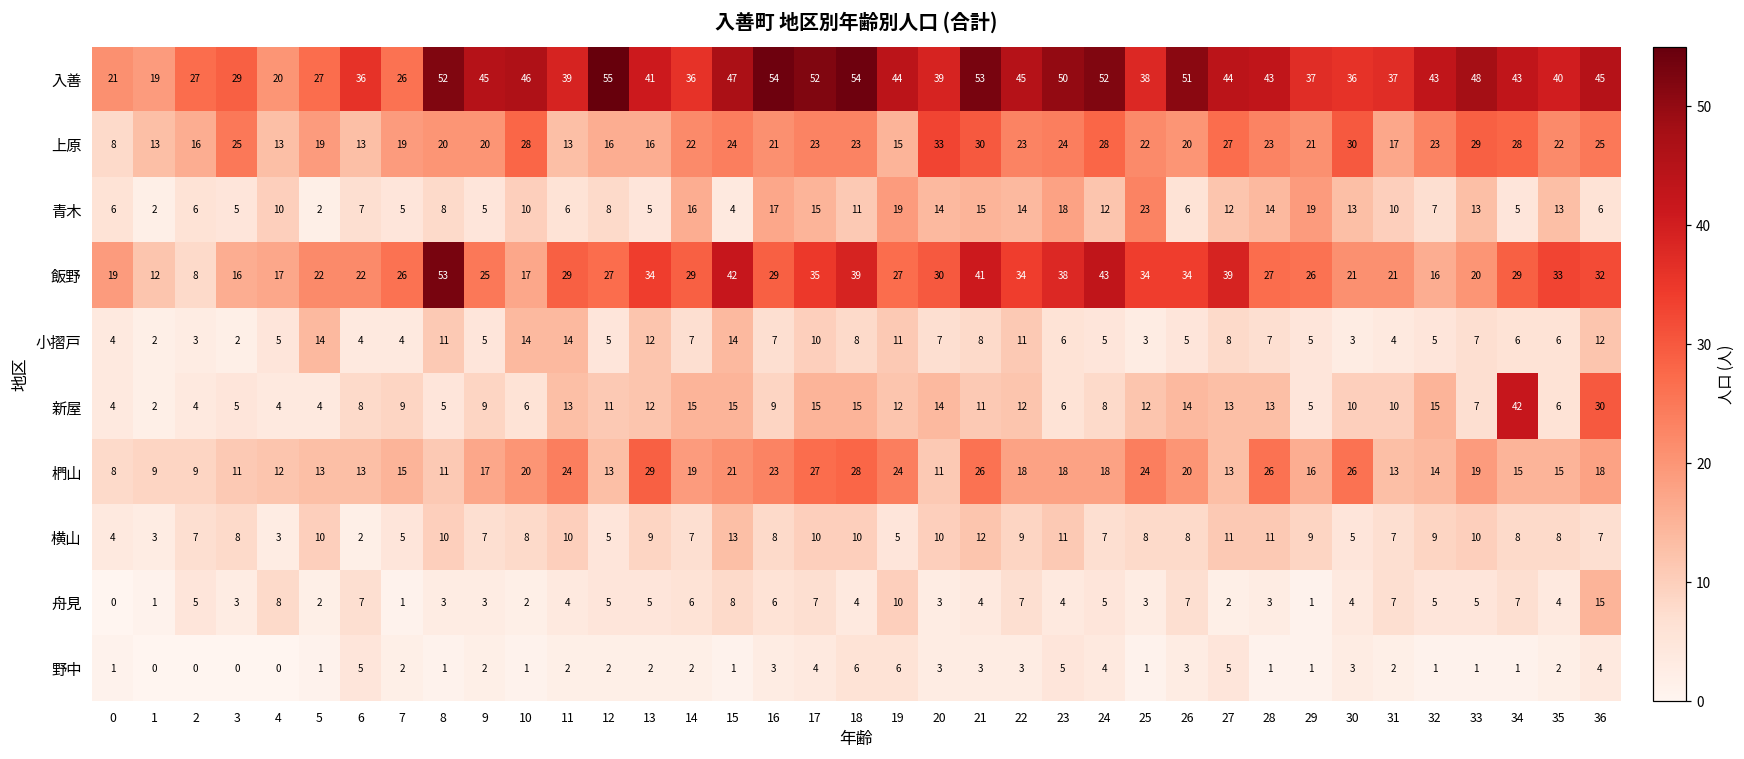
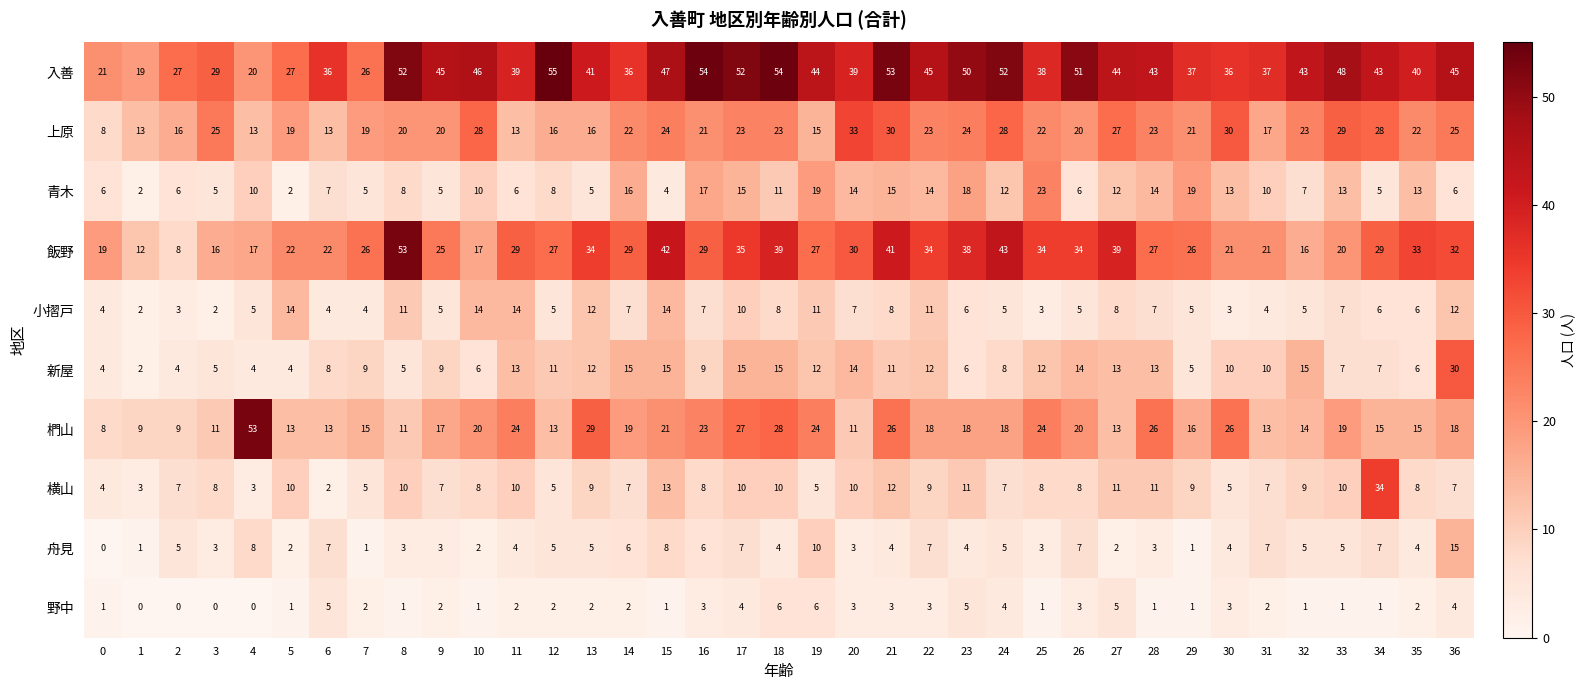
新屋, 34: 42 -> 7
椚山, 4: 12 -> 53
横山, 34: 8 -> 34
